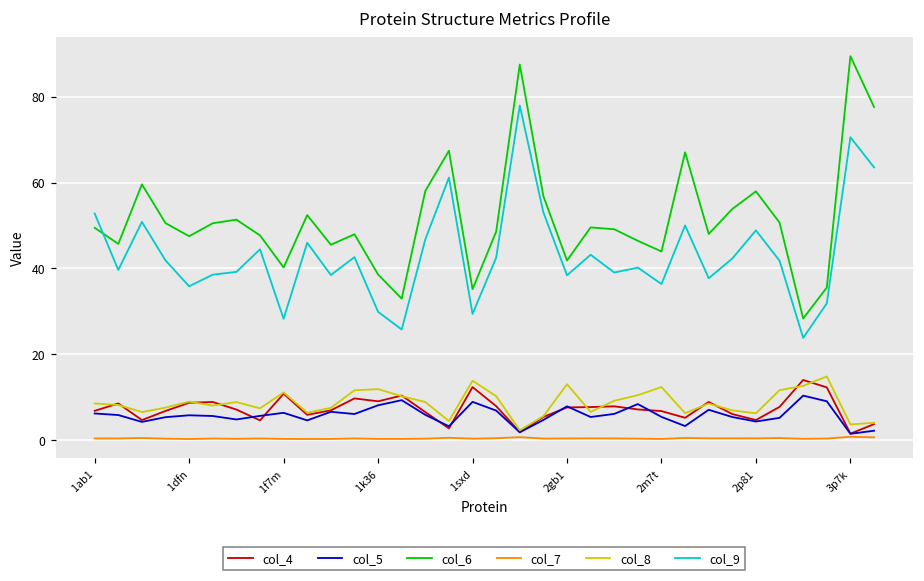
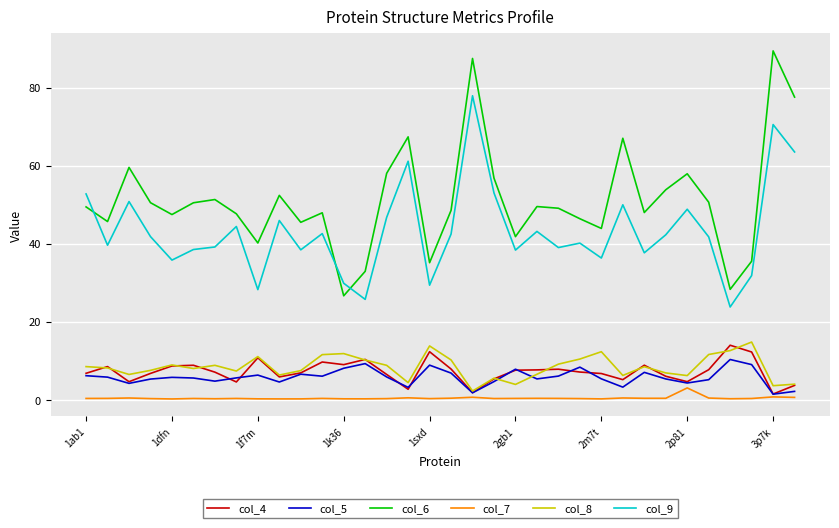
col_6, 1k36: 39 -> 27
col_8, 2gb1: 13 -> 4
col_7, 2p81: 0 -> 3
